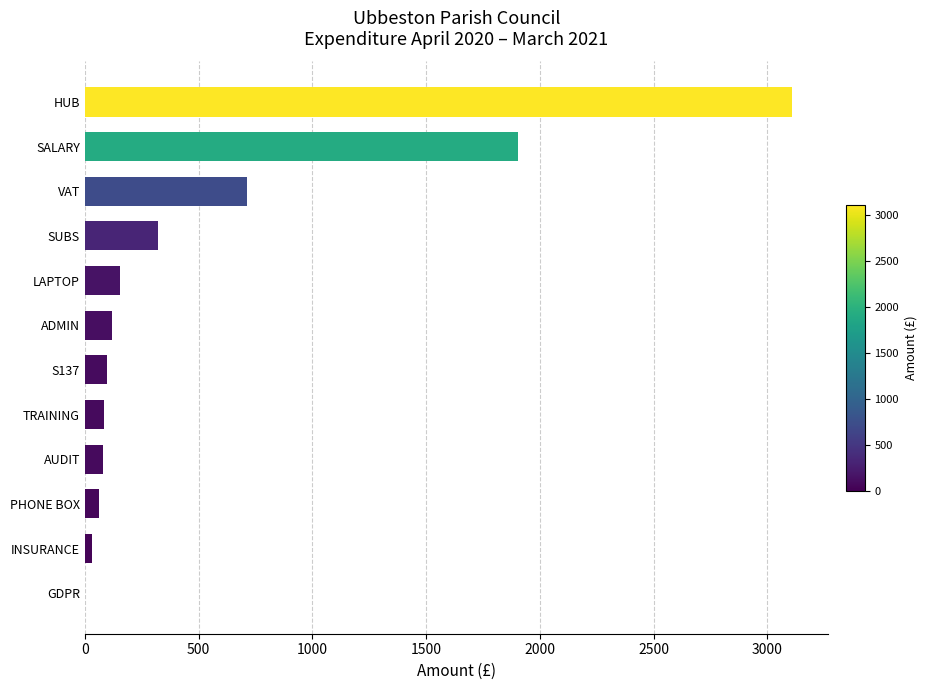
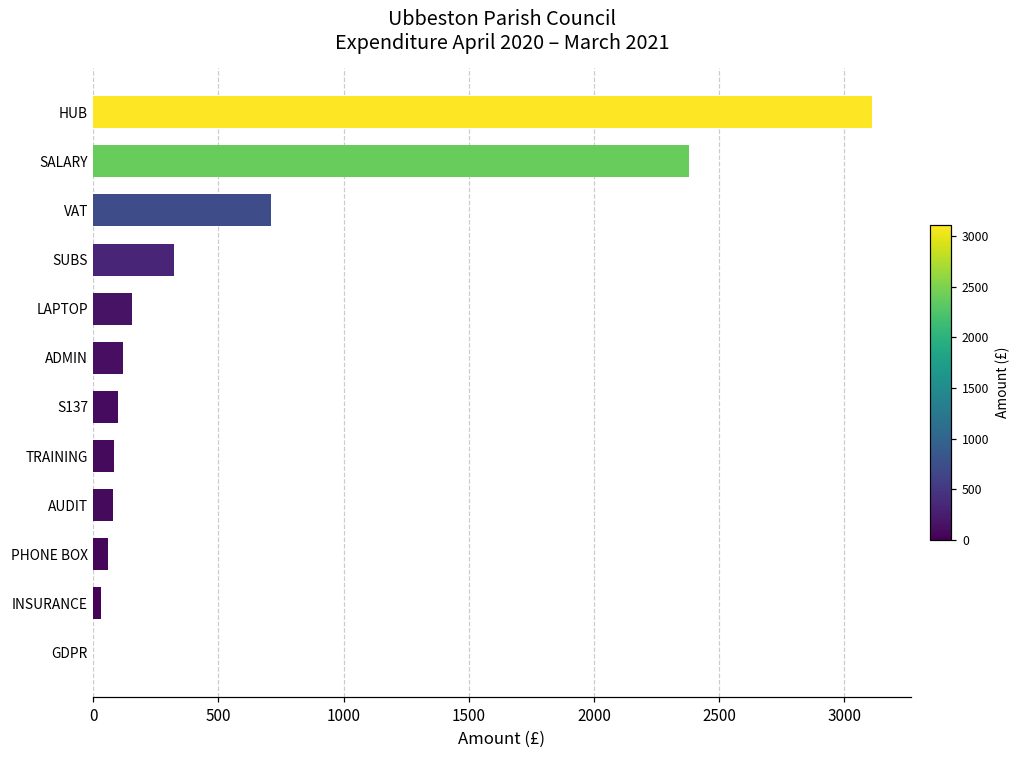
SALARY: 1910 -> 2380
